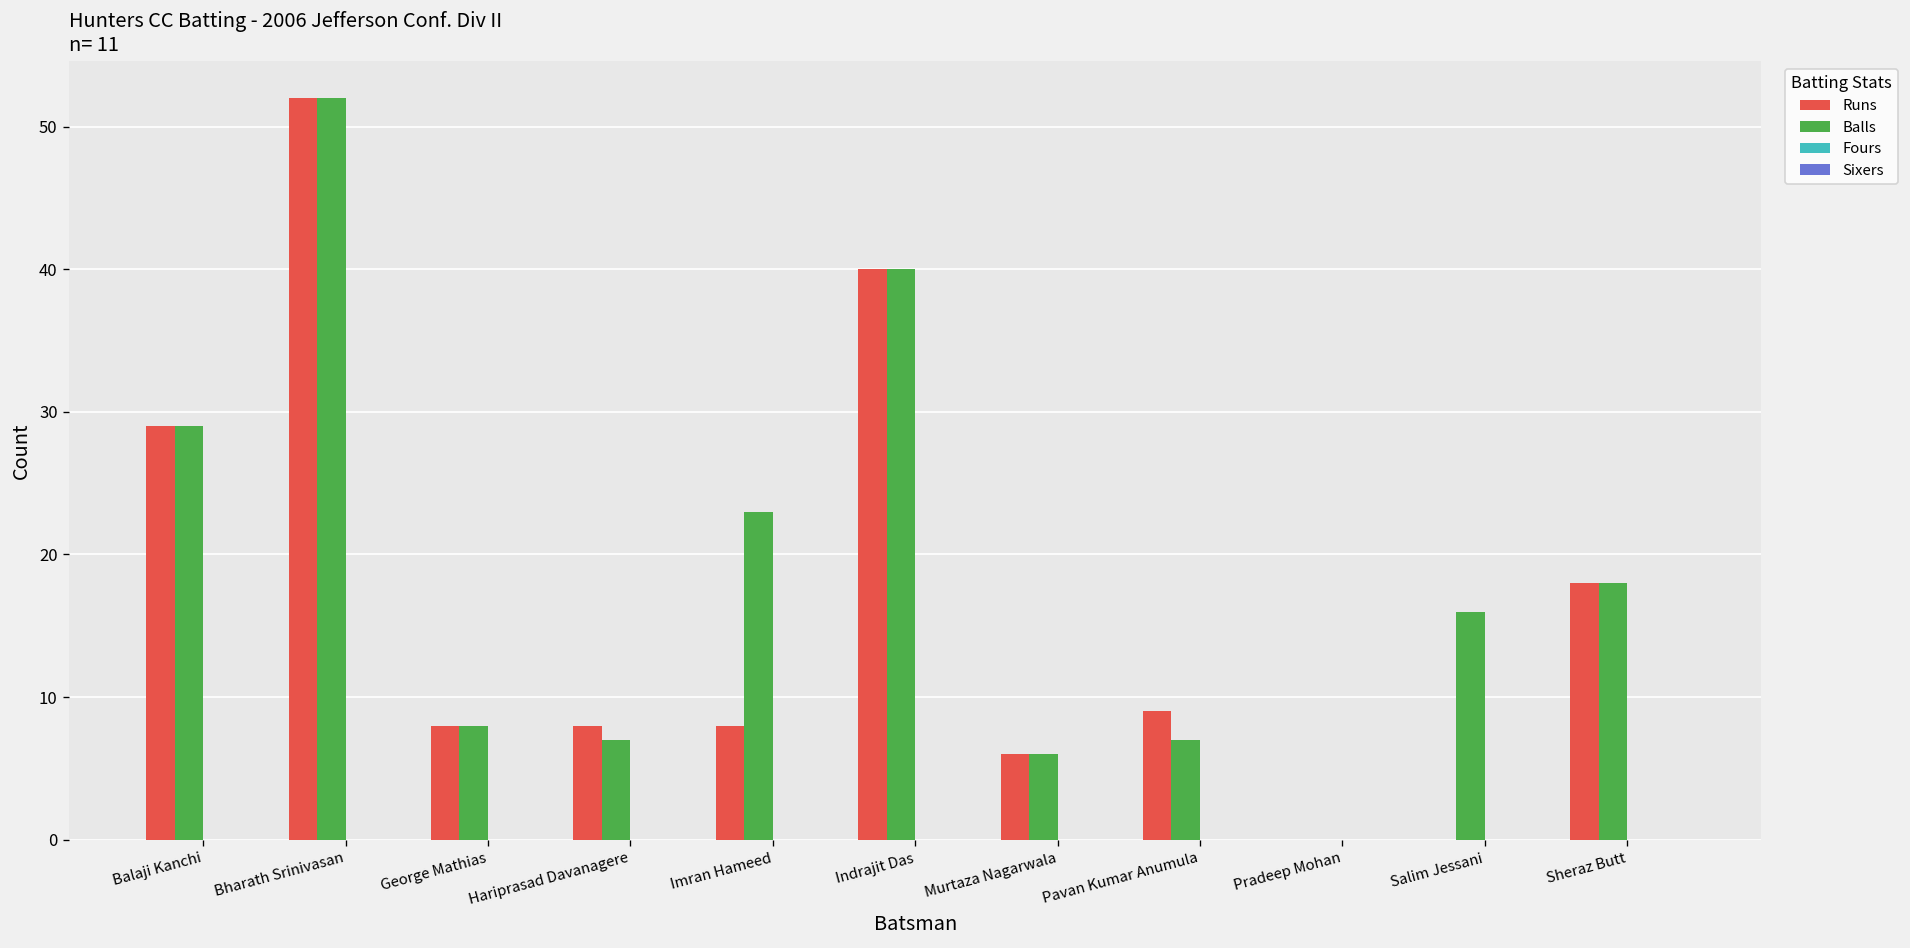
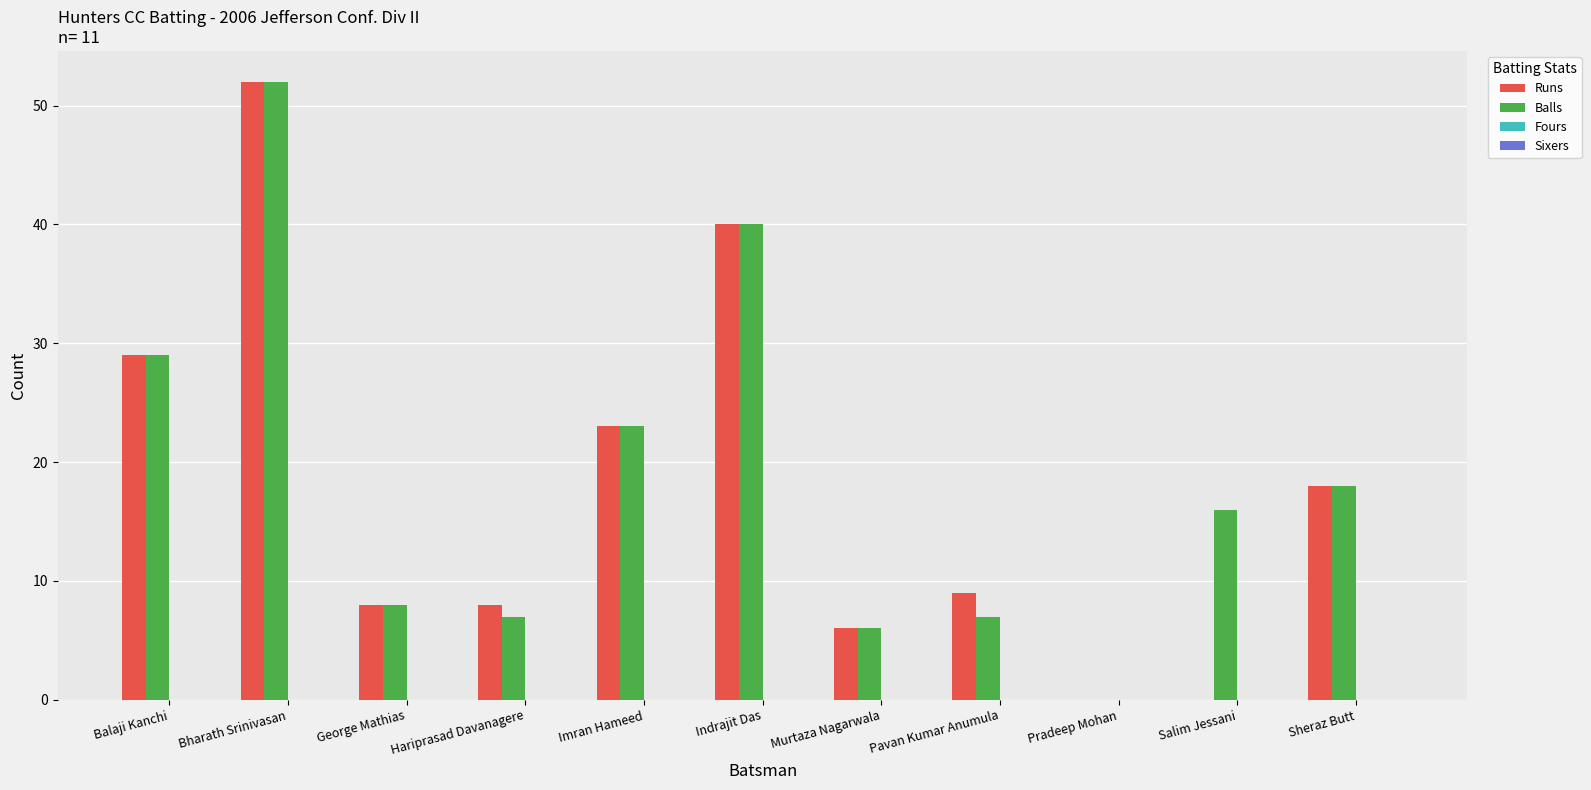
Runs, Imran Hameed: 8 -> 23
